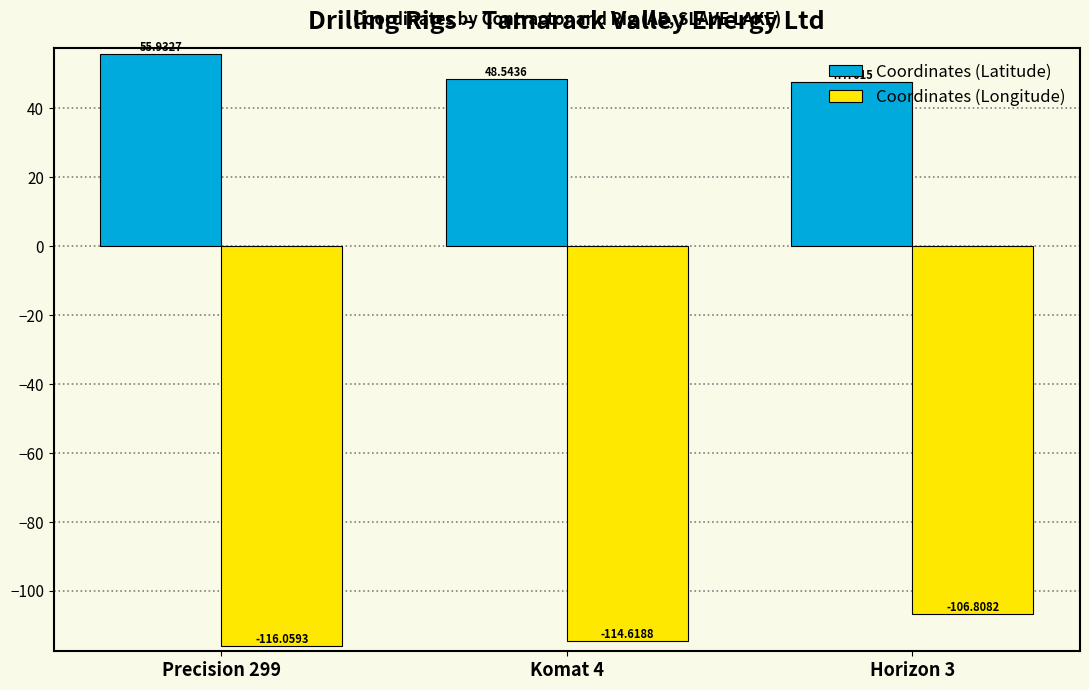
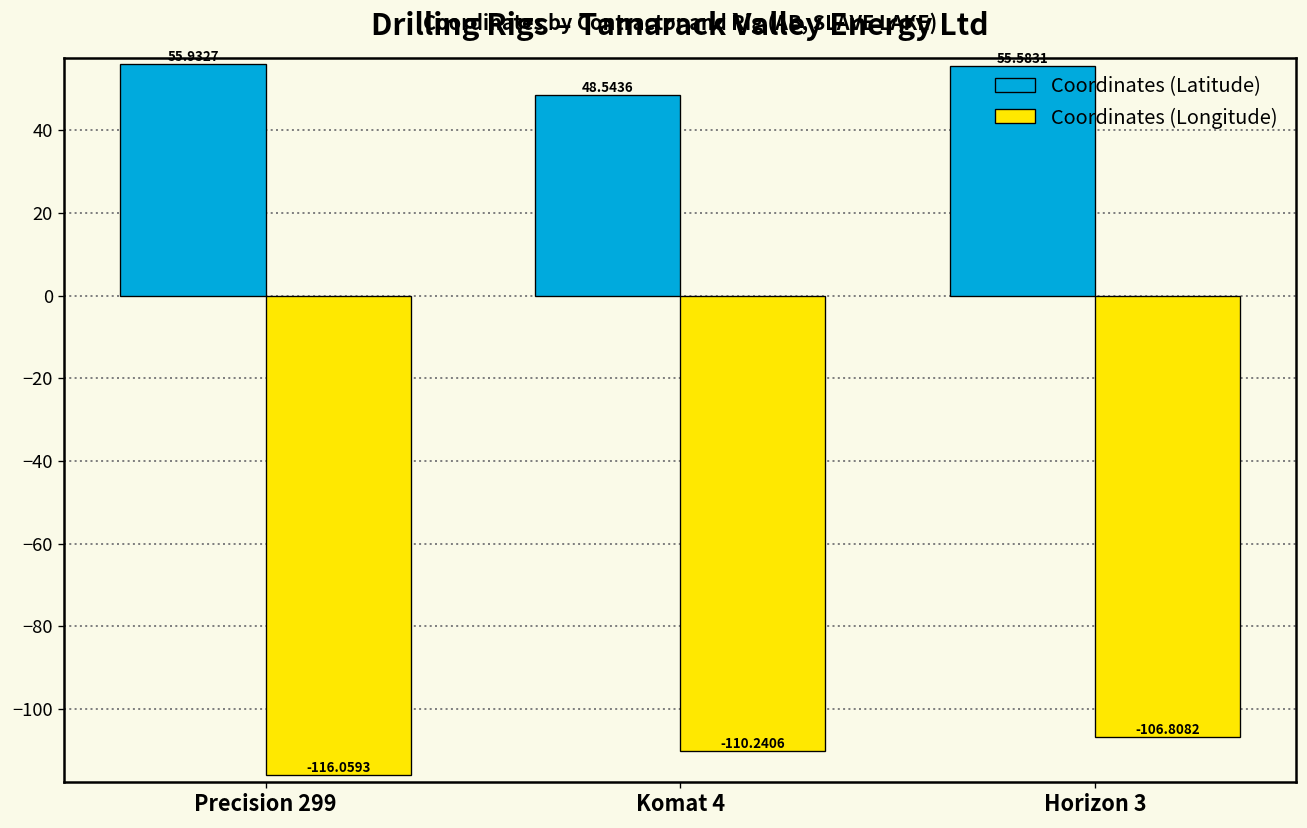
Coordinates (Longitude), Komat 4: -114.6188 -> -110.2406
Coordinates (Latitude), Horizon 3: 47.7615 -> 55.5831
